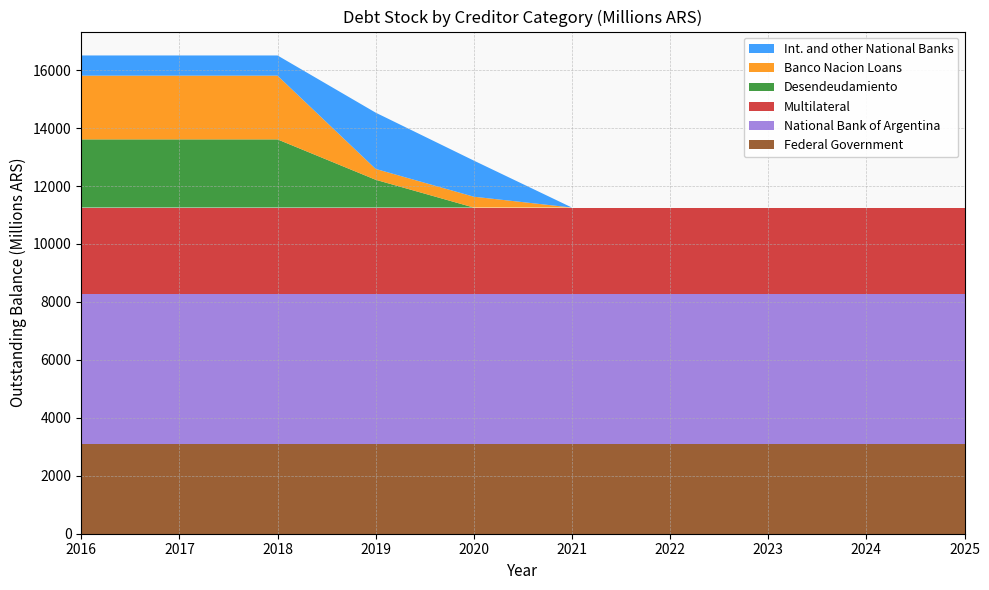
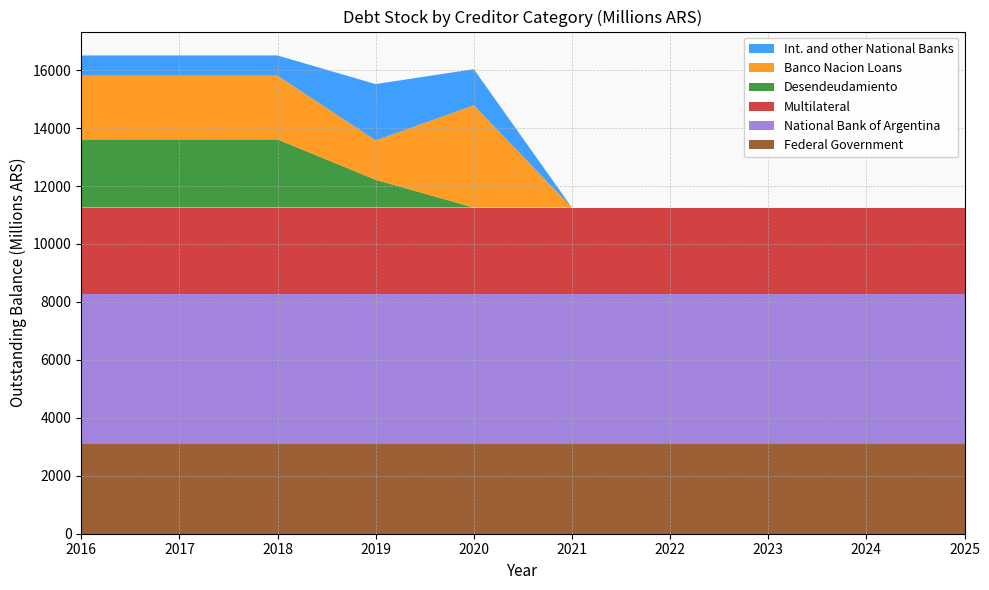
Banco Nacion Loans, 2019: 400 -> 1400
Banco Nacion Loans, 2020: 400 -> 3500
